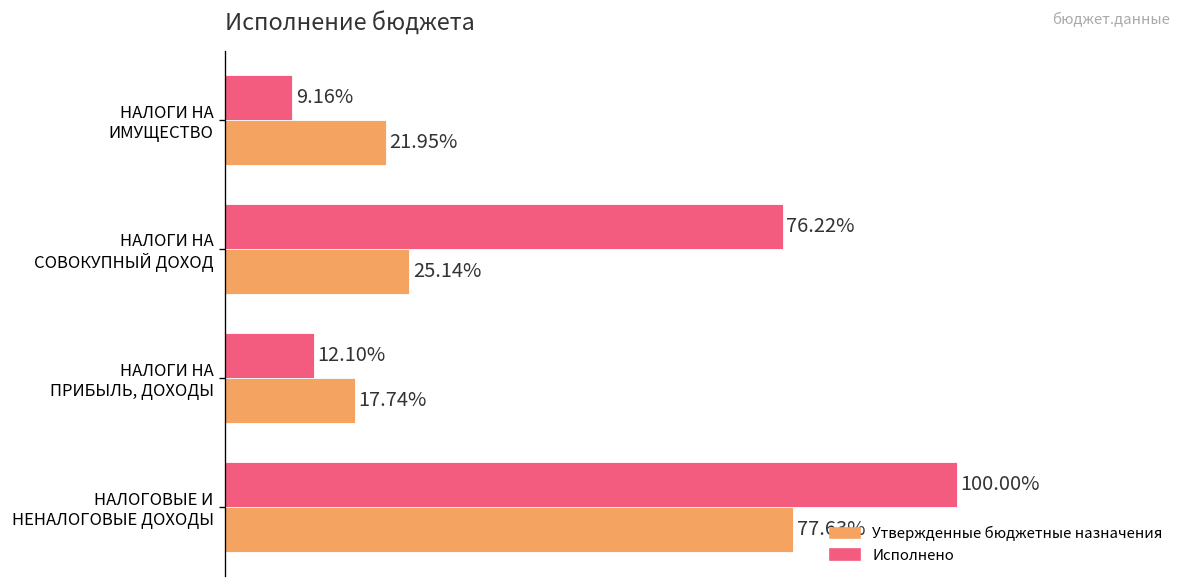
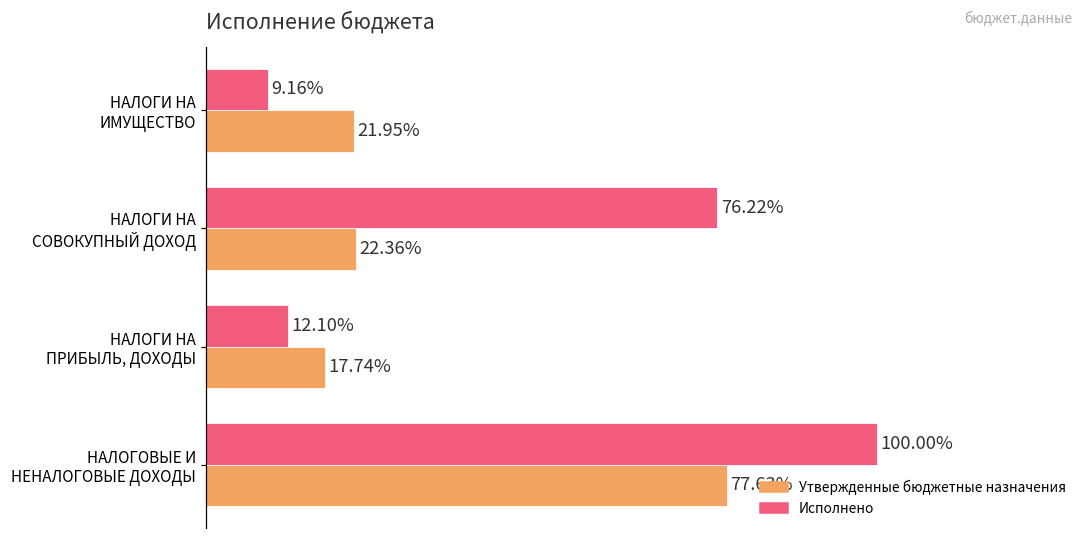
Утвержденные бюджетные назначения, НАЛОГИ НА СОВОКУПНЫЙ ДОХОД: 25.14% -> 22.36%
